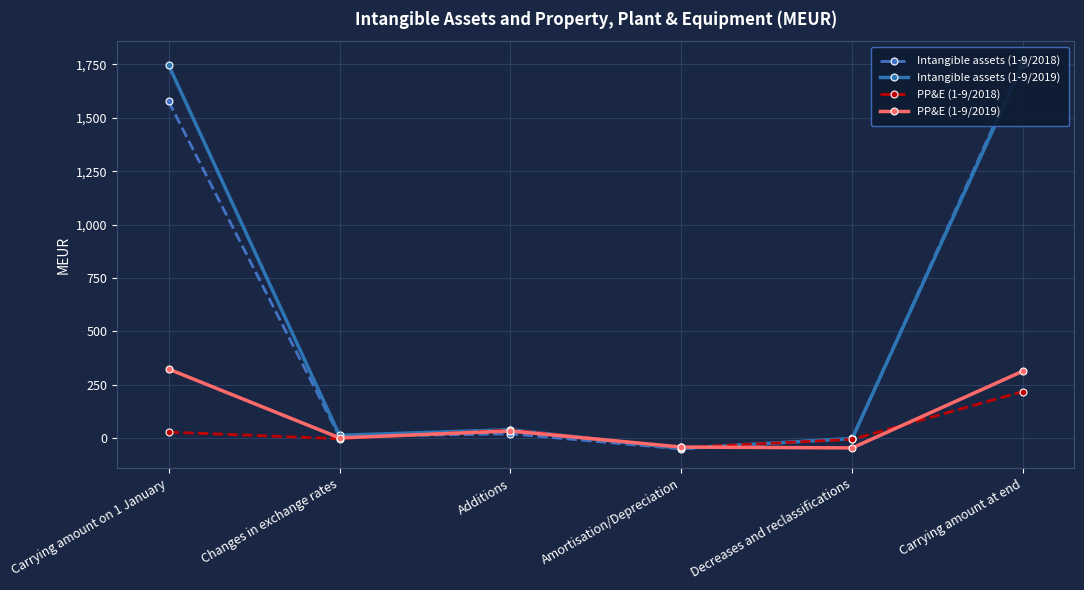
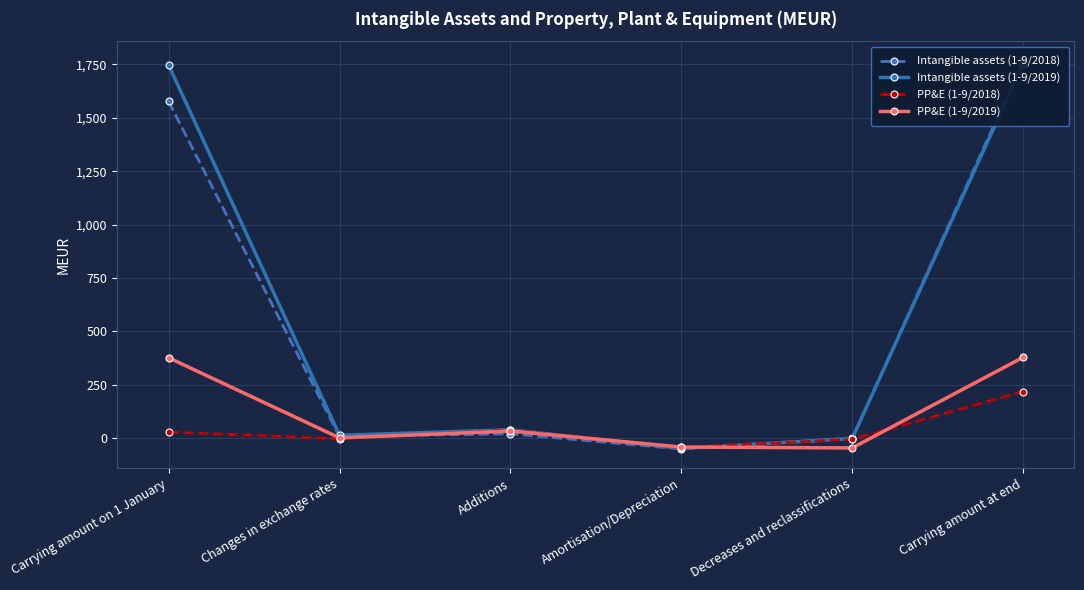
PP&E (1-9/2019), Carrying amount on 1 January: 320 -> 380
PP&E (1-9/2019), Carrying amount at end: 320 -> 380
